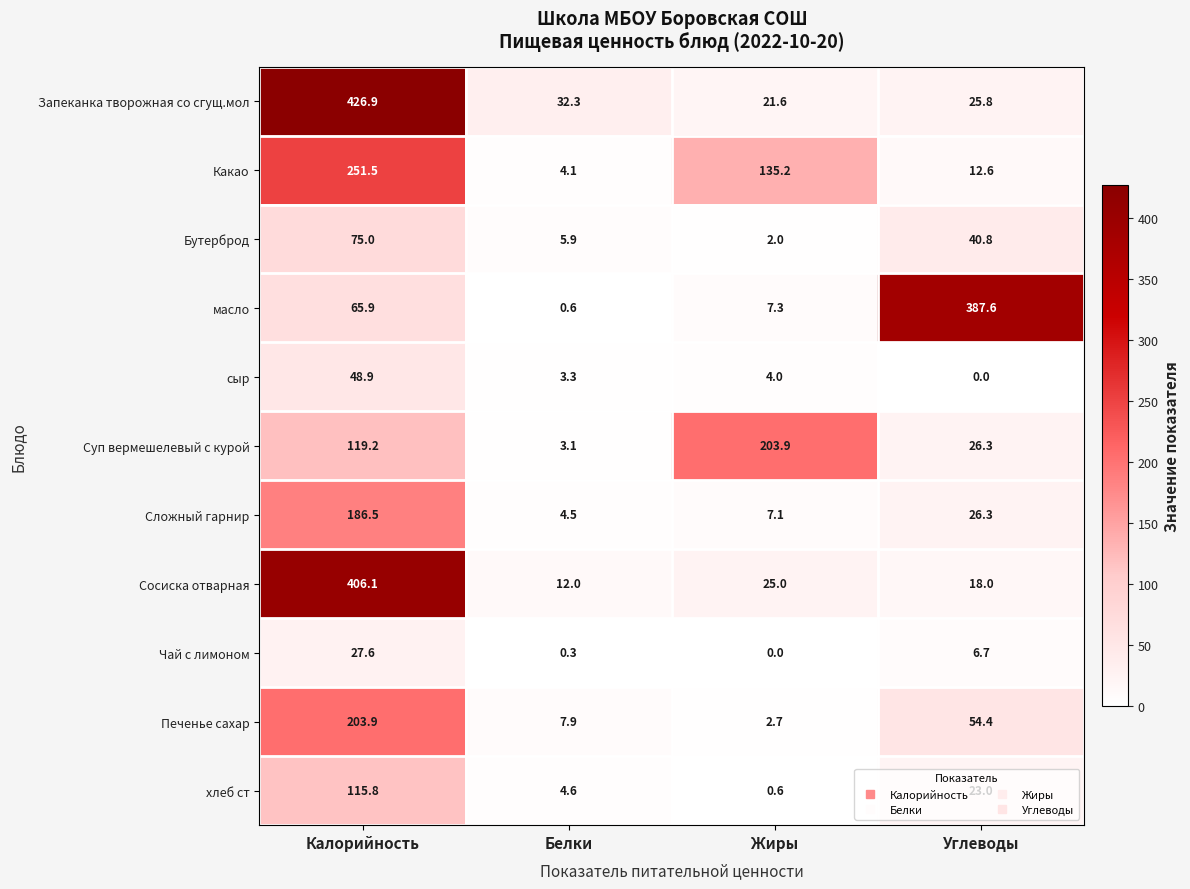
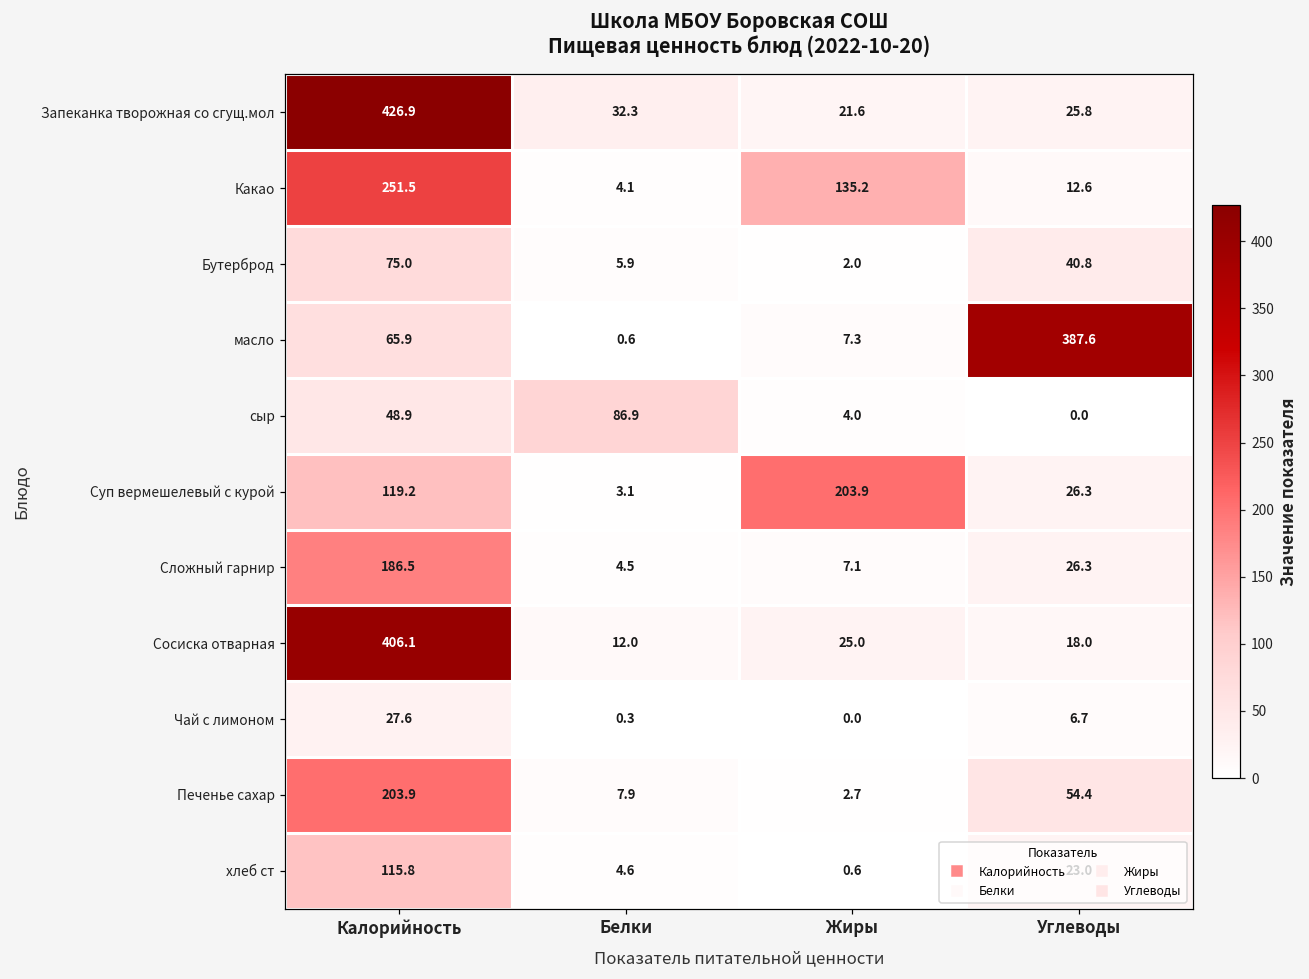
сыр, Белки: 3.3 -> 86.9
